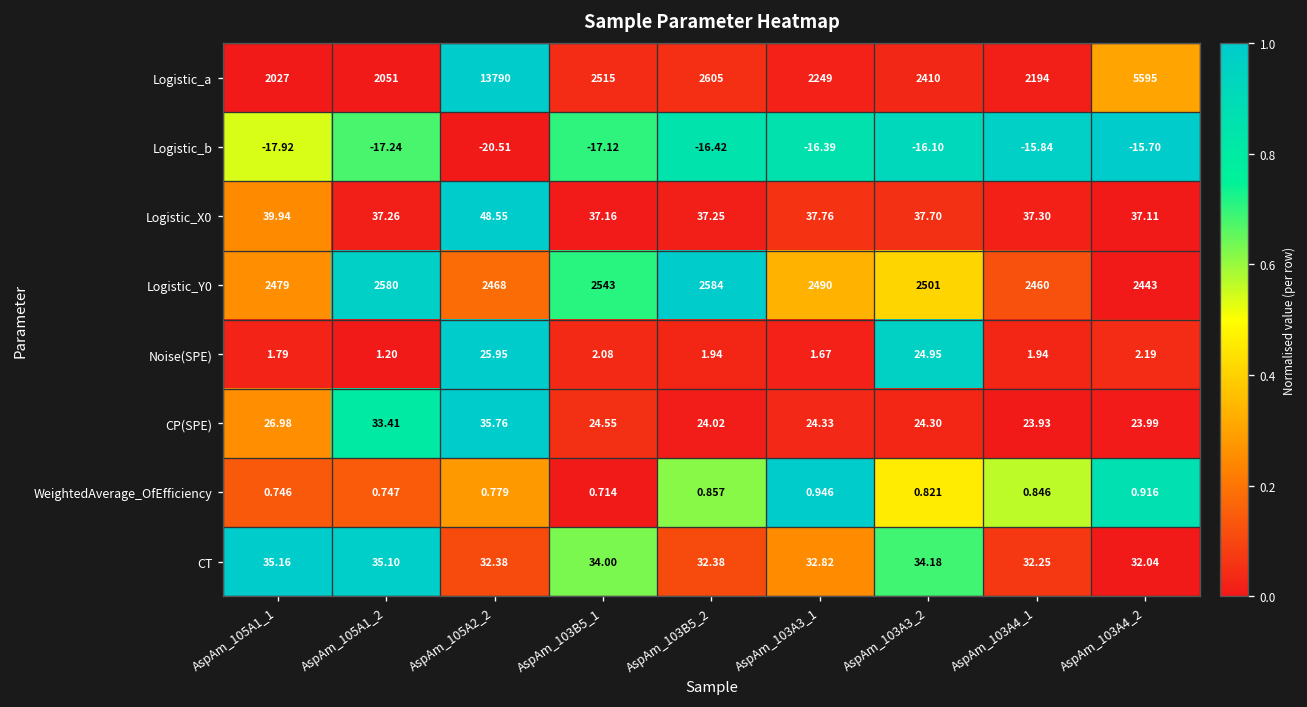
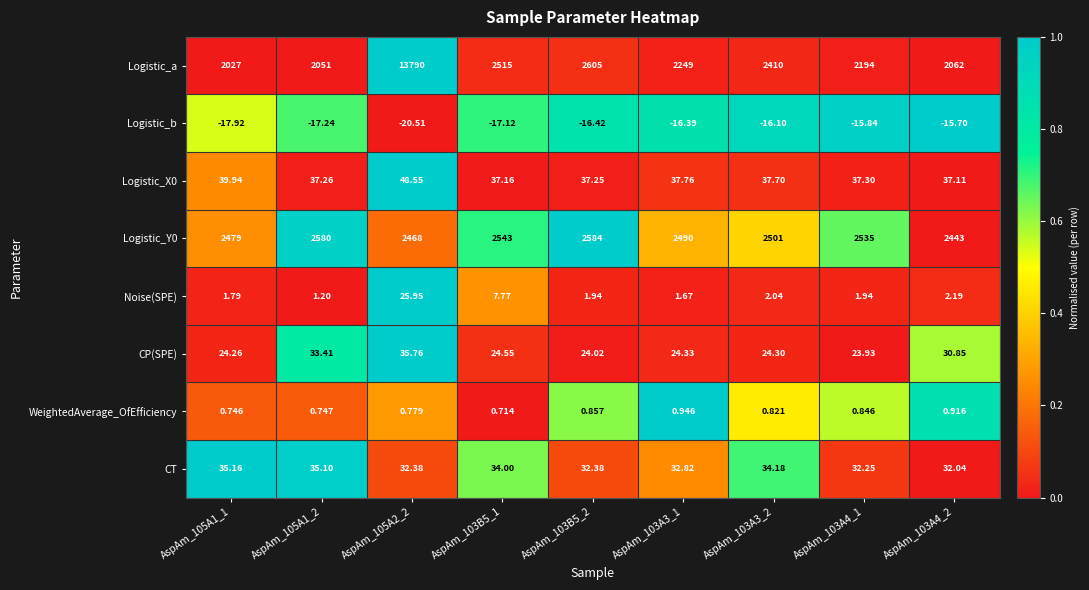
Logistic_a, AspAm_103A4_2: 5595 -> 2062
Logistic_Y0, AspAm_103A4_1: 2460 -> 2535
Noise(SPE), AspAm_103B5_1: 2.08 -> 7.77
Noise(SPE), AspAm_103A3_2: 24.95 -> 2.04
CP(SPE), AspAm_105A1_1: 26.98 -> 24.26
CP(SPE), AspAm_103A4_2: 23.99 -> 30.85
